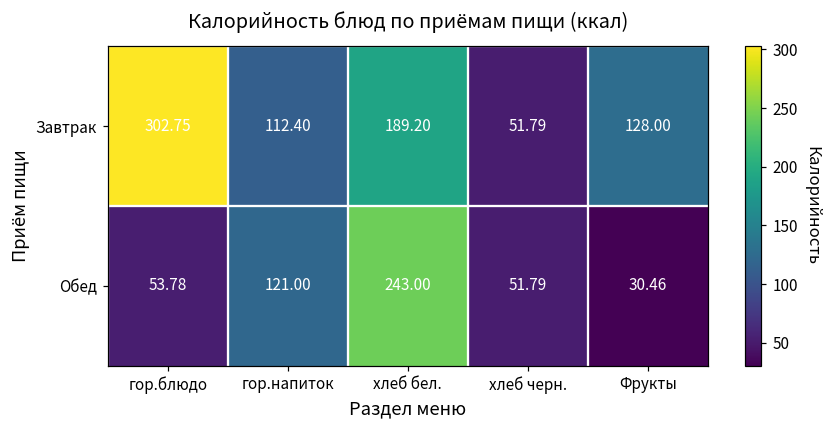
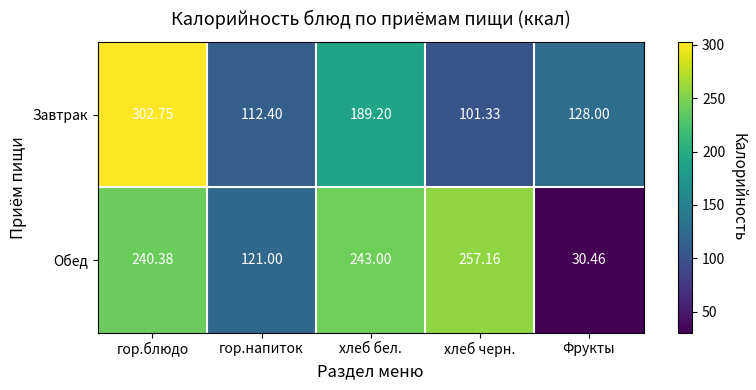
Завтрак, хлеб черн.: 51.79 -> 101.33
Обед, гор.блюдо: 53.78 -> 240.38
Обед, хлеб черн.: 51.79 -> 257.16
